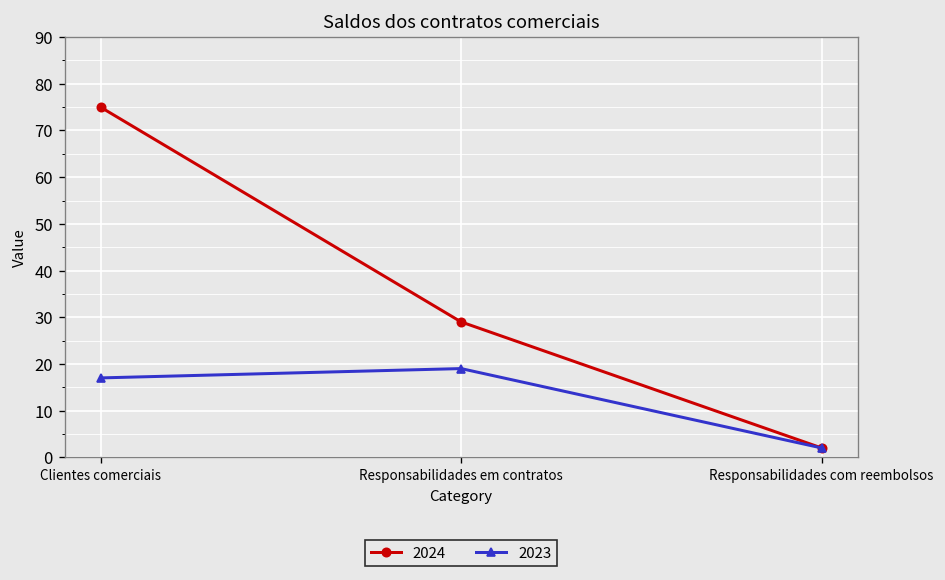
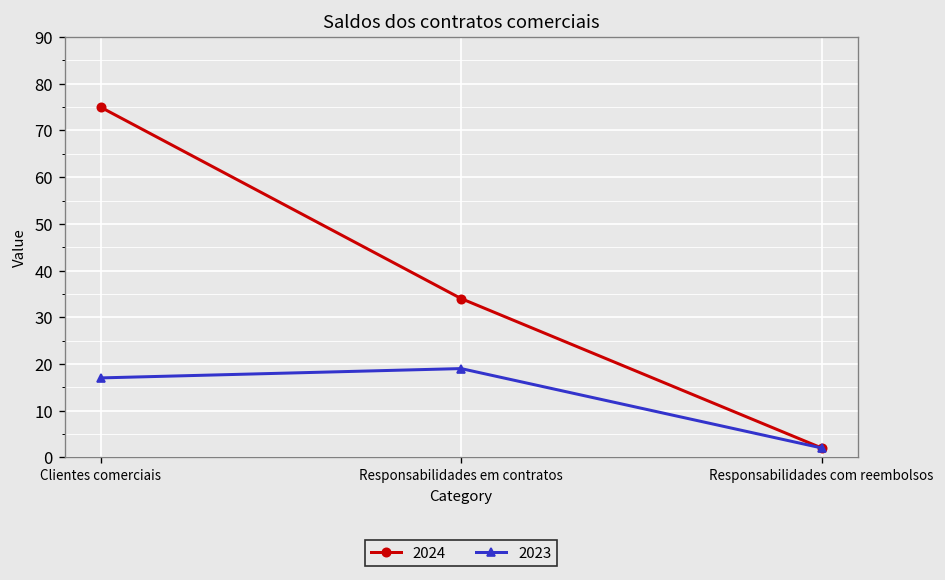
2024, Responsabilidades em contratos: 29 -> 34
